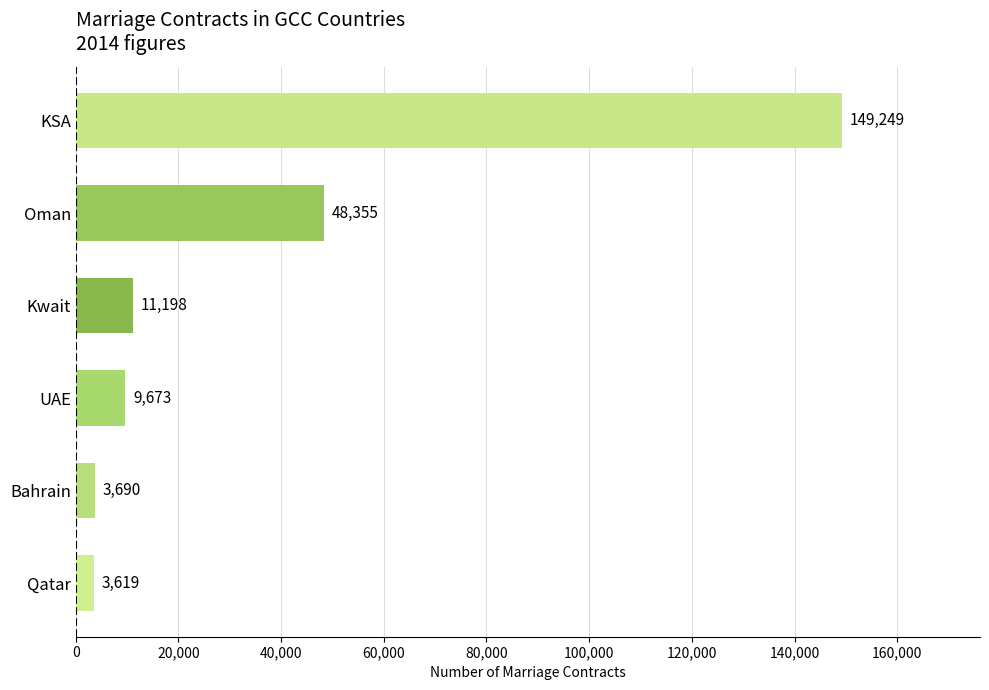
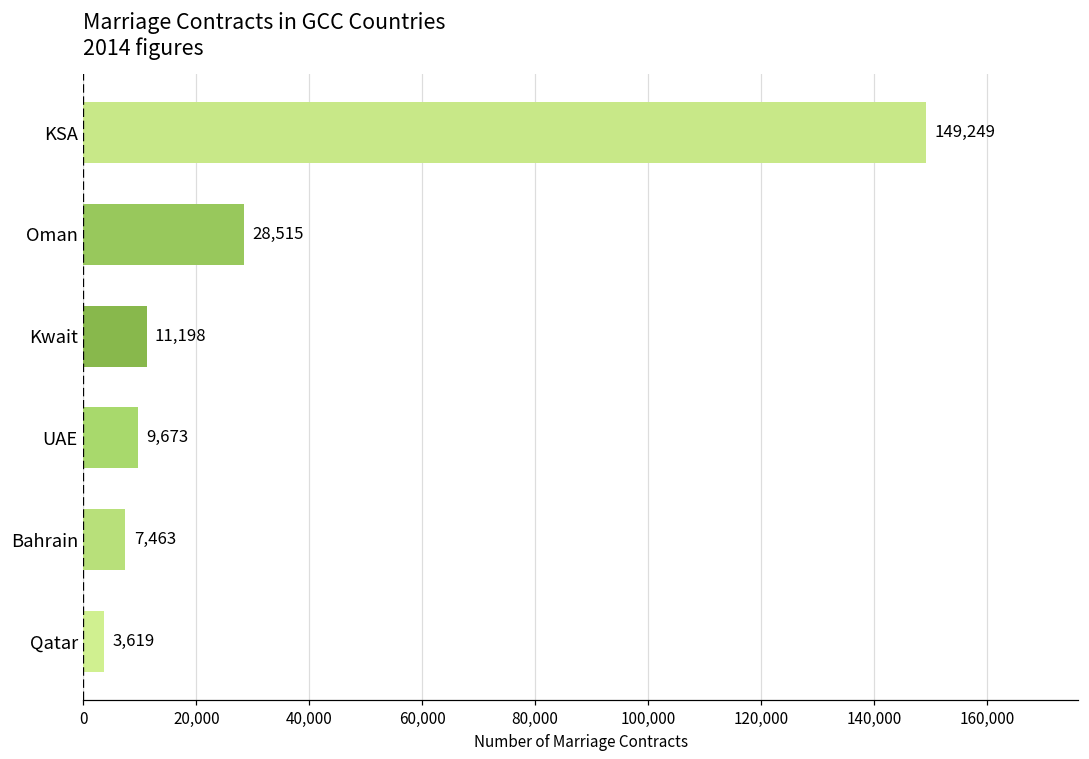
Oman: 48,355 -> 28,515
Bahrain: 3,690 -> 7,463
